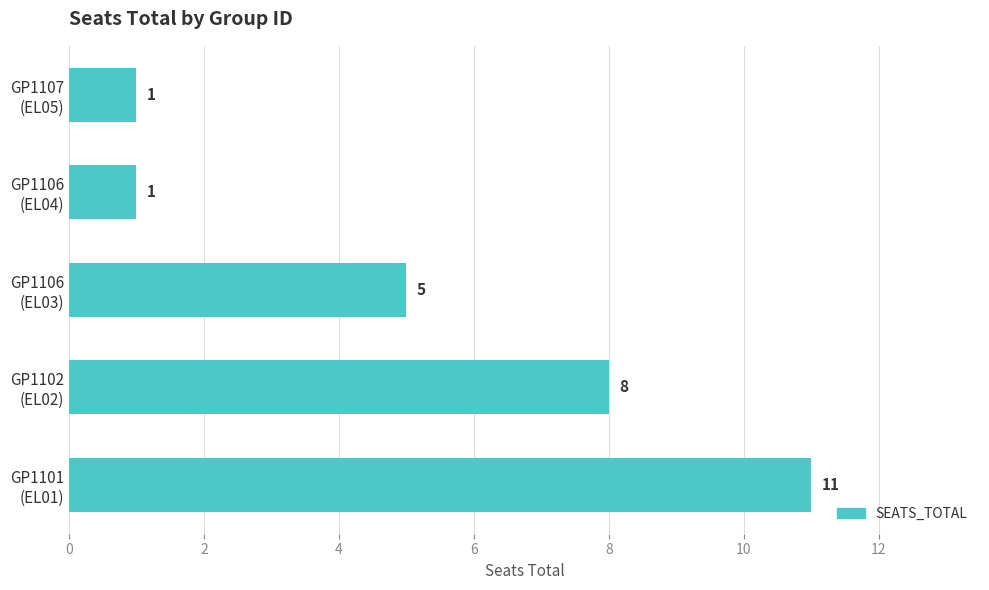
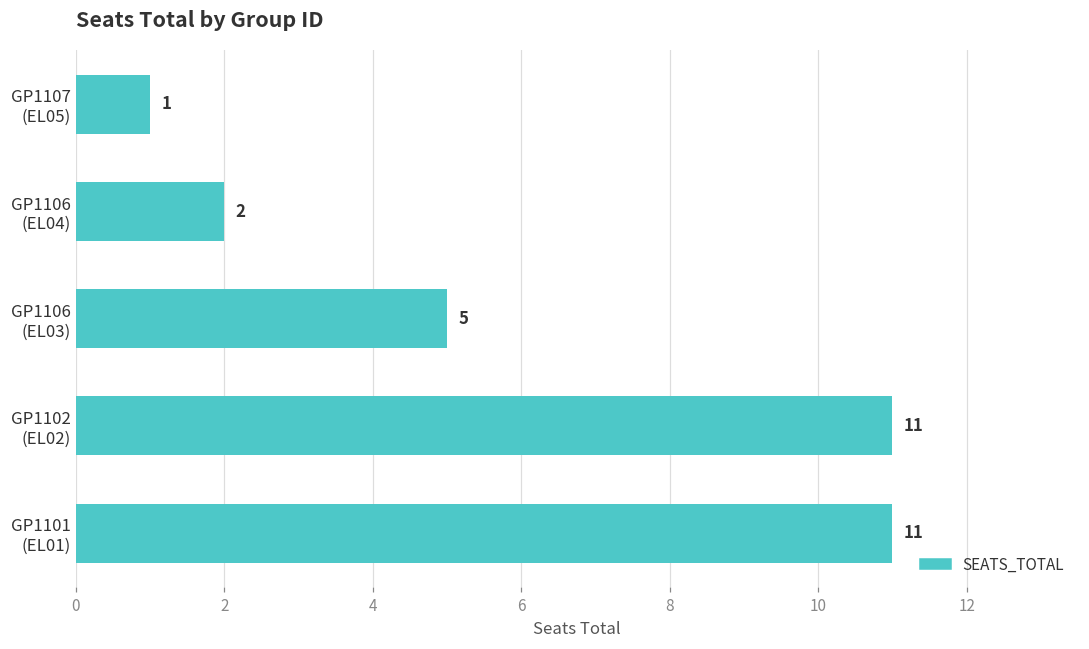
GP1106 (EL04): 1 -> 2
GP1102 (EL02): 8 -> 11
